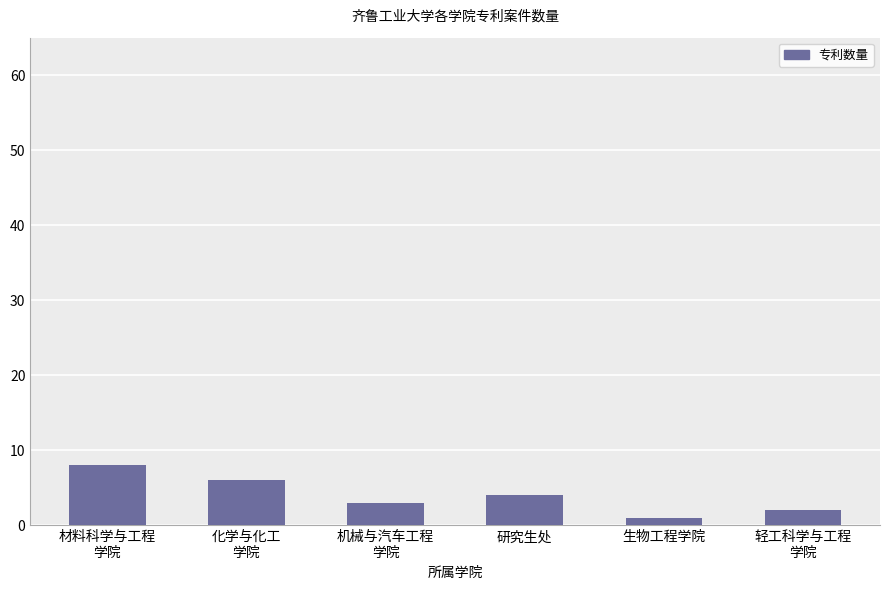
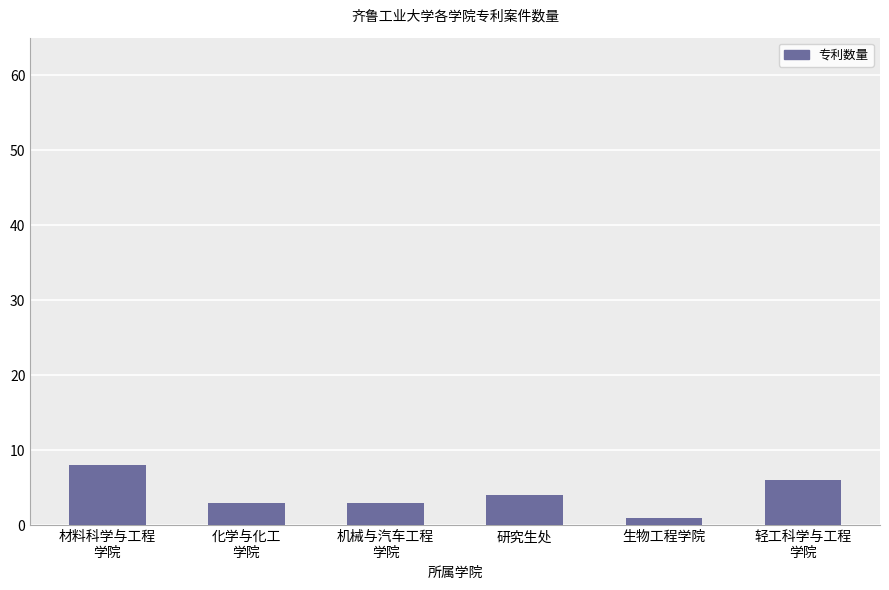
化学与化工 学院: 6 -> 3
轻工科学与工程 学院: 2 -> 6
